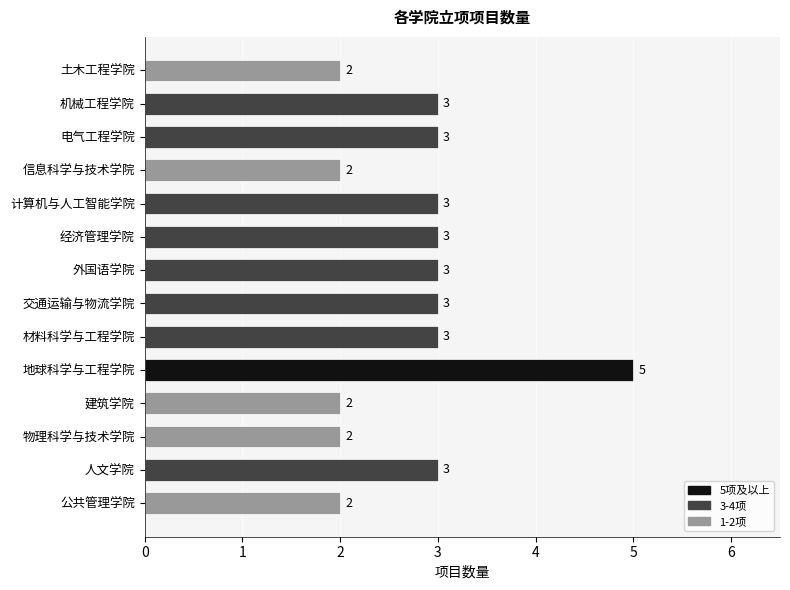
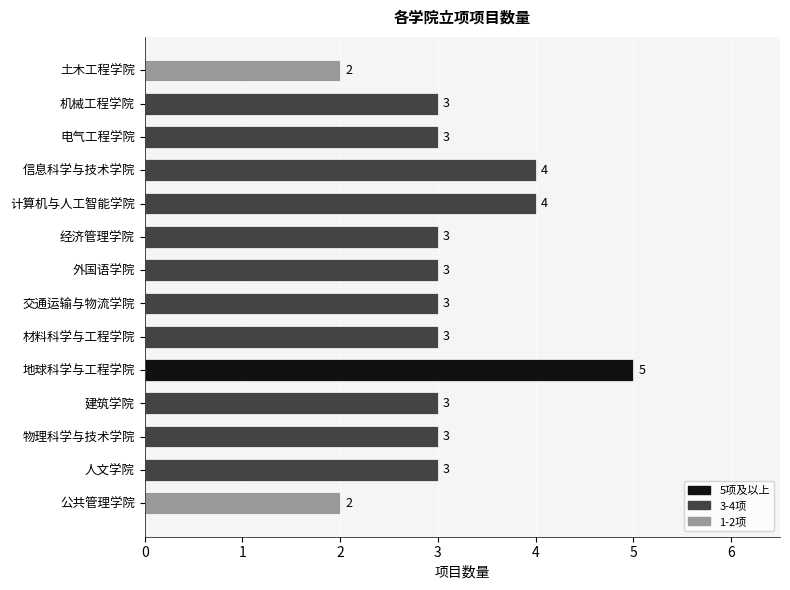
信息科学与技术学院: 2 -> 4
计算机与人工智能学院: 3 -> 4
建筑学院: 2 -> 3
物理科学与技术学院: 2 -> 3
